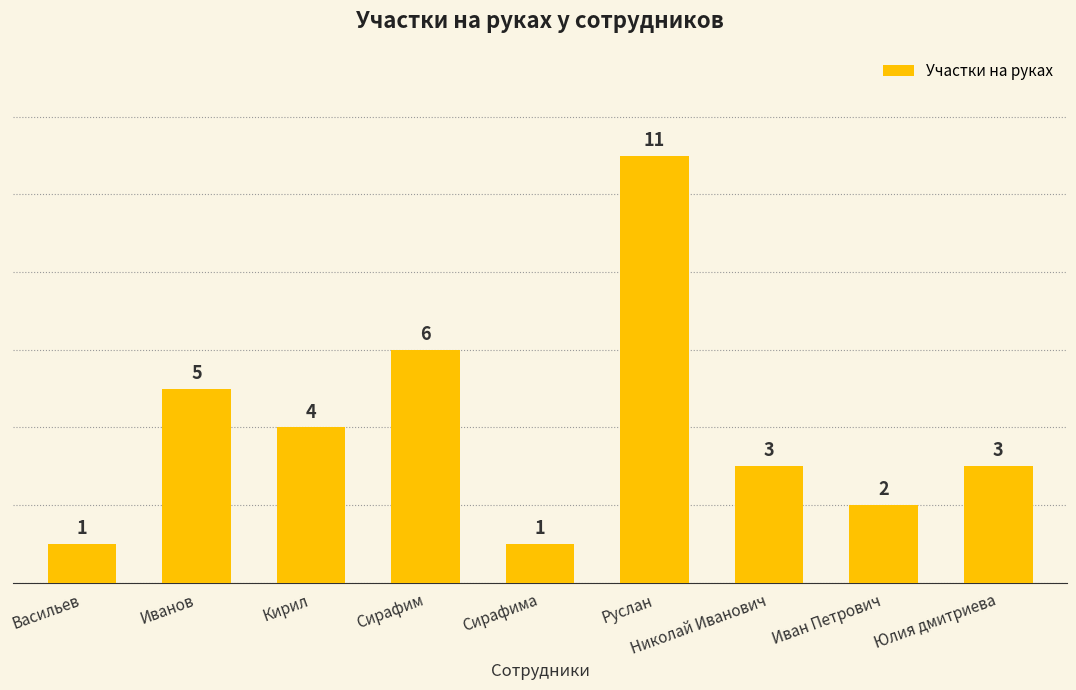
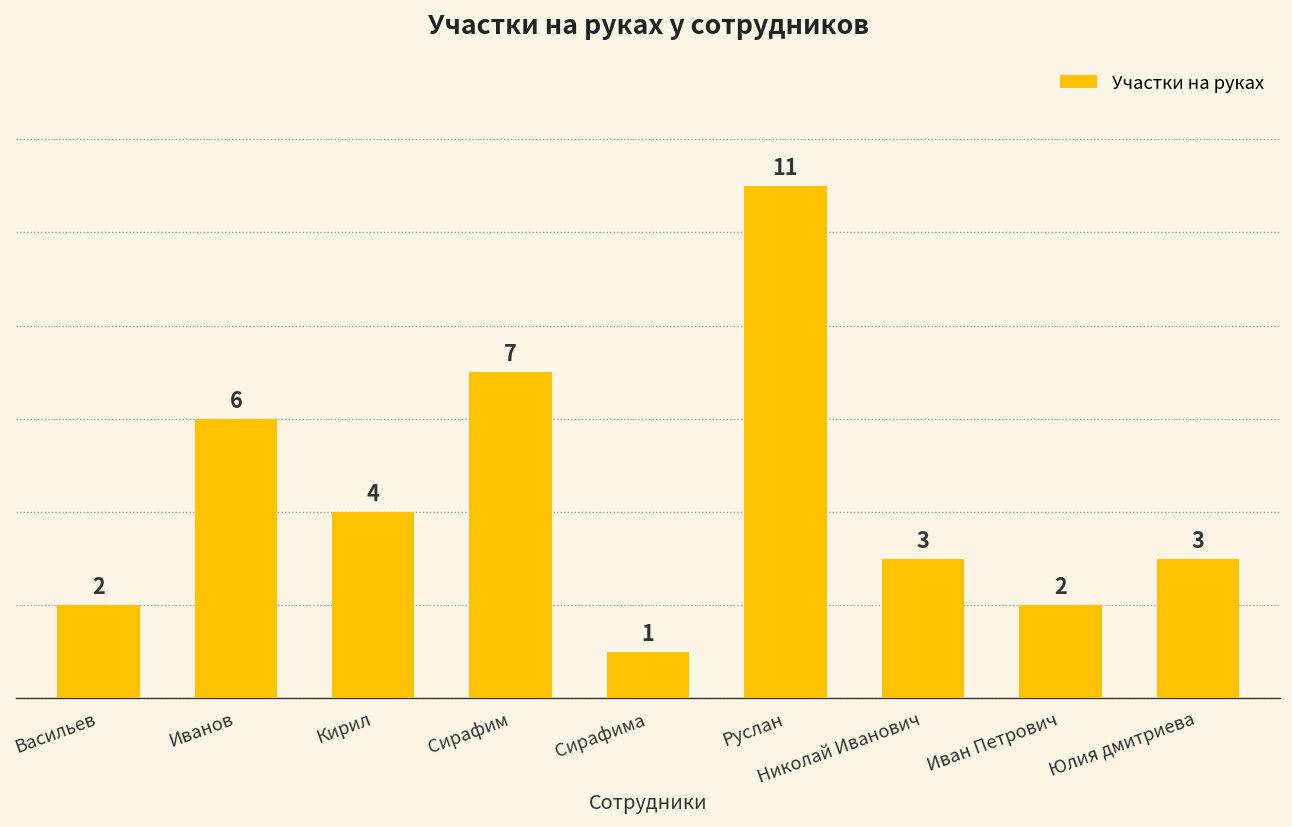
Васильев: 1 -> 2
Иванов: 5 -> 6
Сирафим: 6 -> 7
